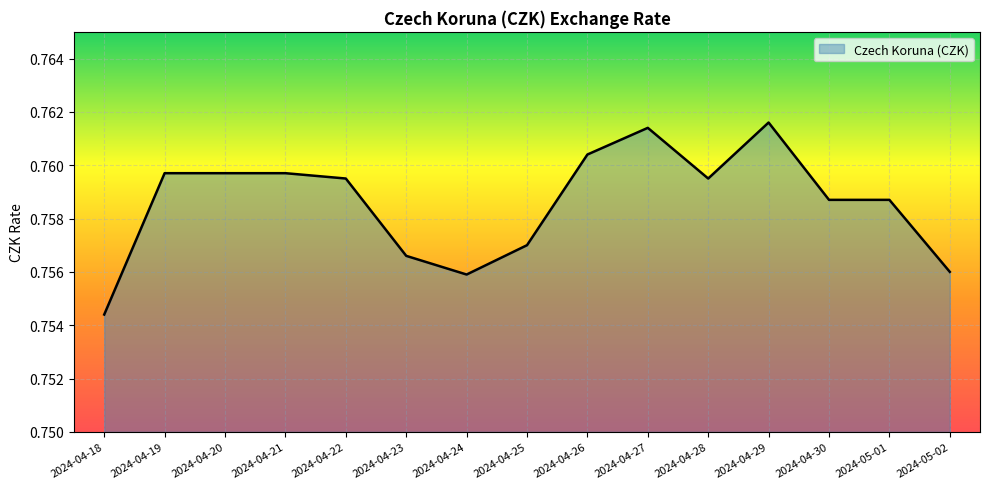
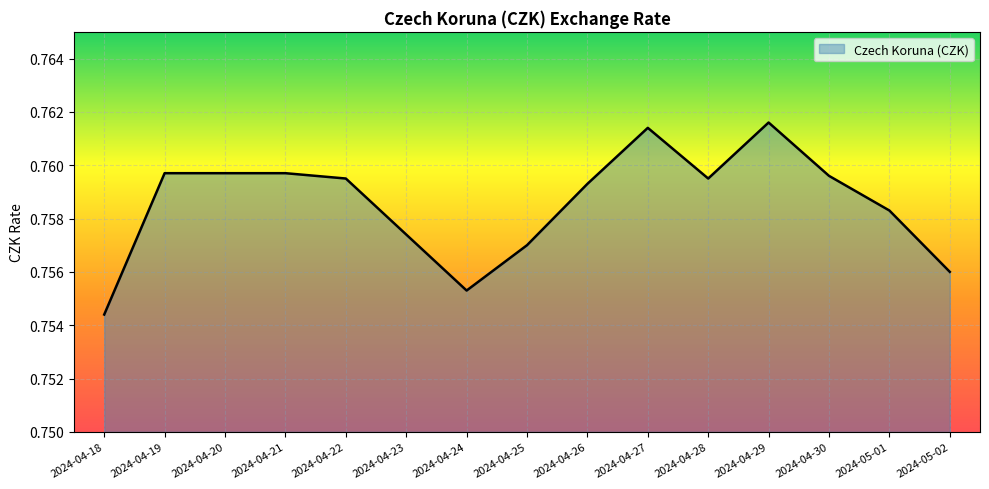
2024-04-23: 0.7566 -> 0.7574
2024-04-24: 0.7559 -> 0.7553
2024-04-26: 0.7604 -> 0.7593
2024-04-30: 0.7587 -> 0.7596
2024-05-01: 0.7587 -> 0.7583
